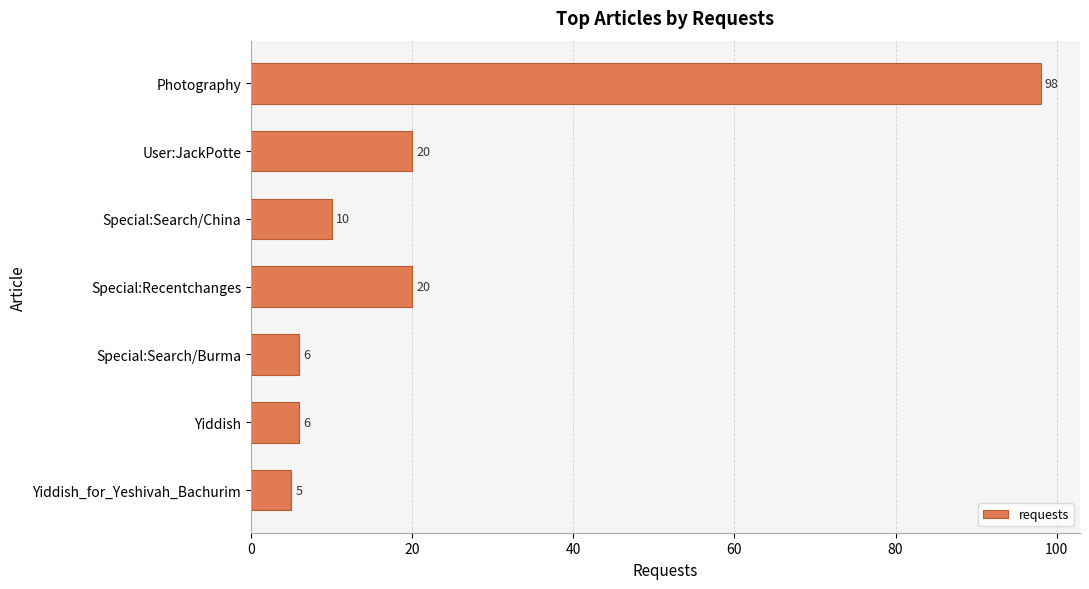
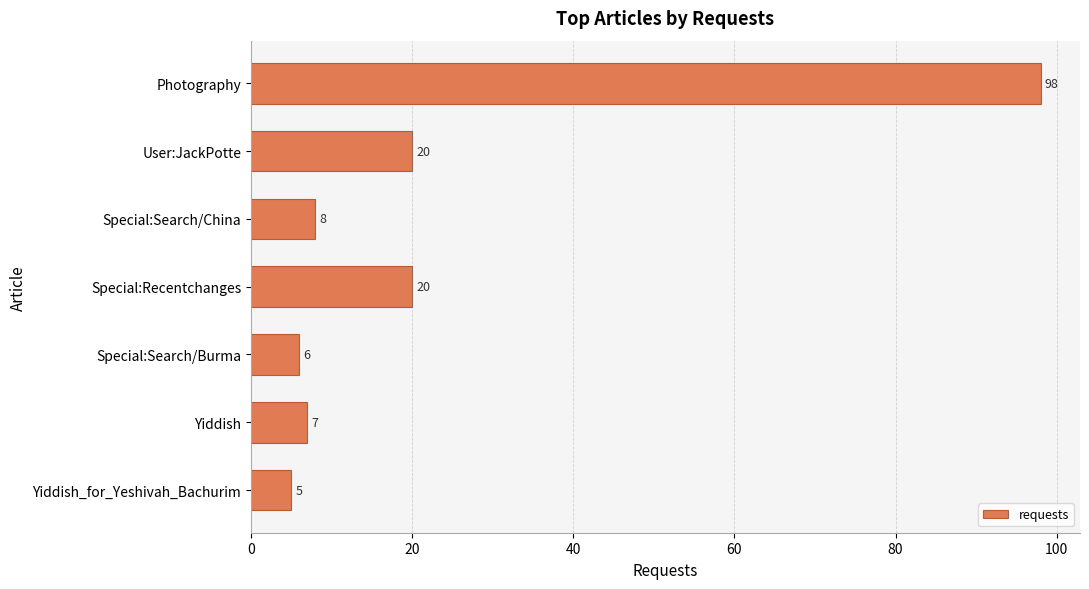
Special:Search/China: 10 -> 8
Yiddish: 6 -> 7
